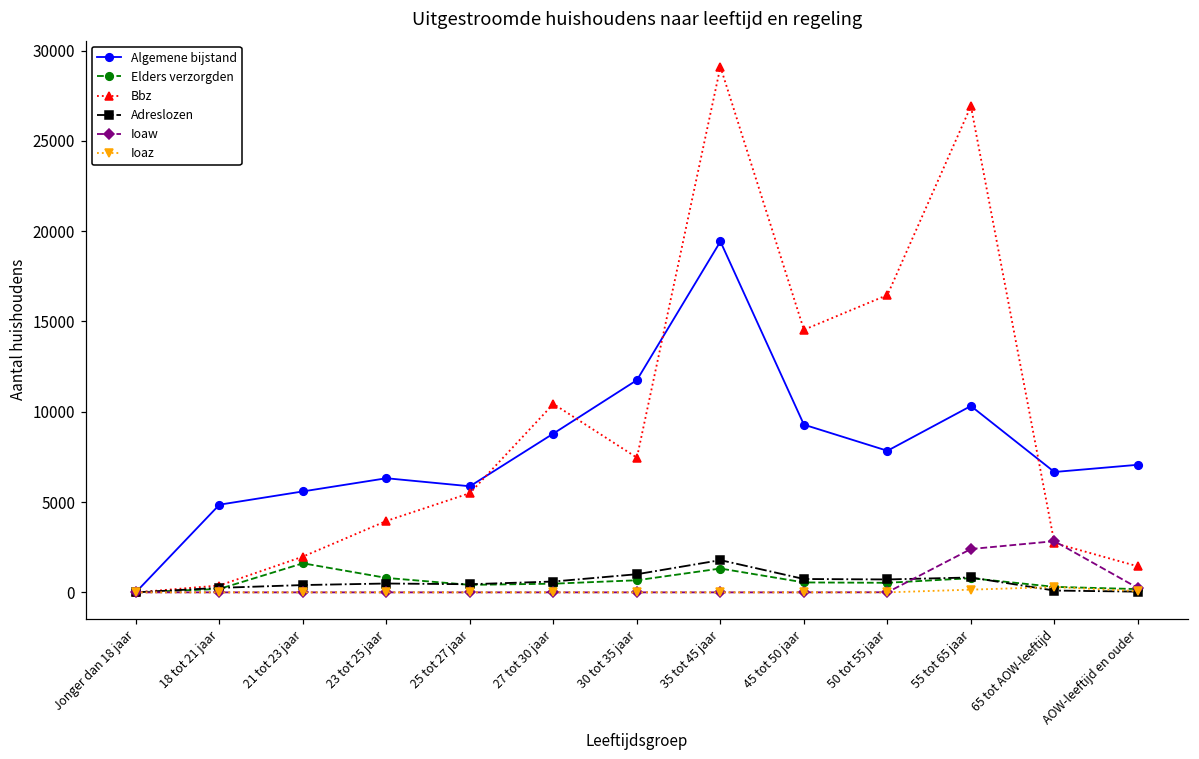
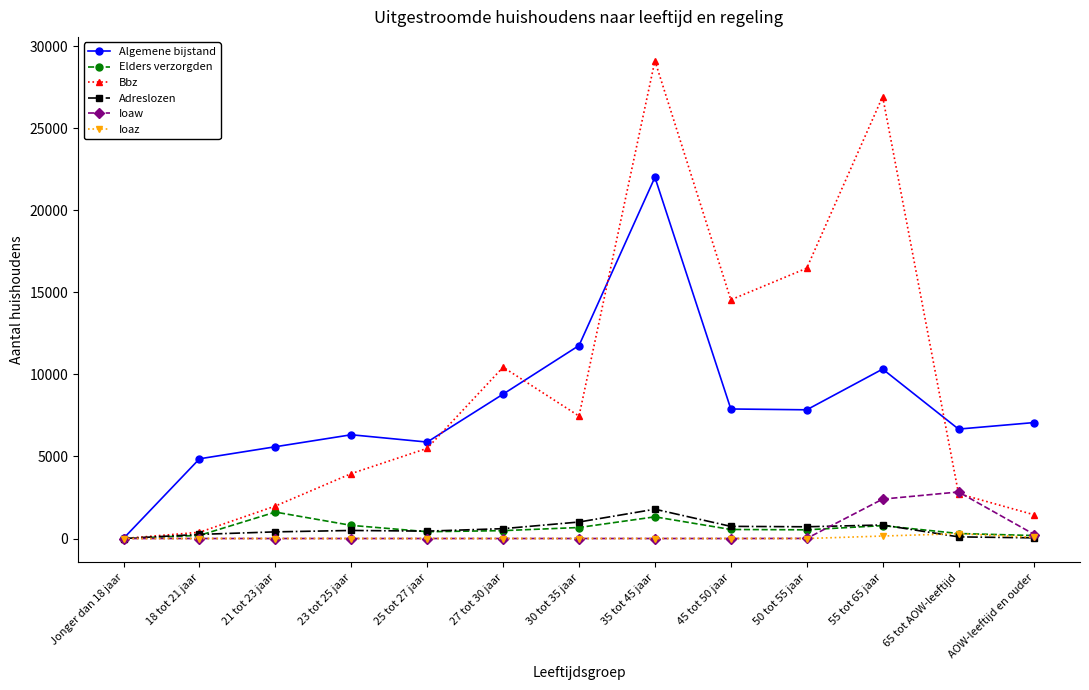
Algemene bijstand, 35 tot 45 jaar: 19400 -> 22000
Algemene bijstand, 45 tot 50 jaar: 9300 -> 7900
